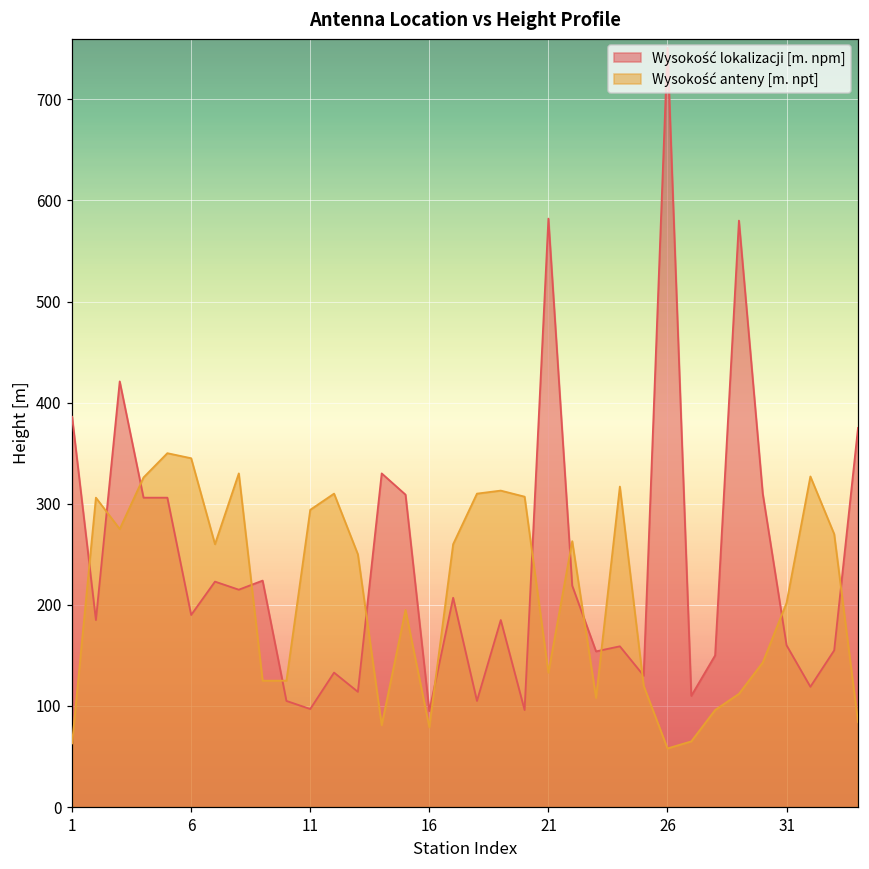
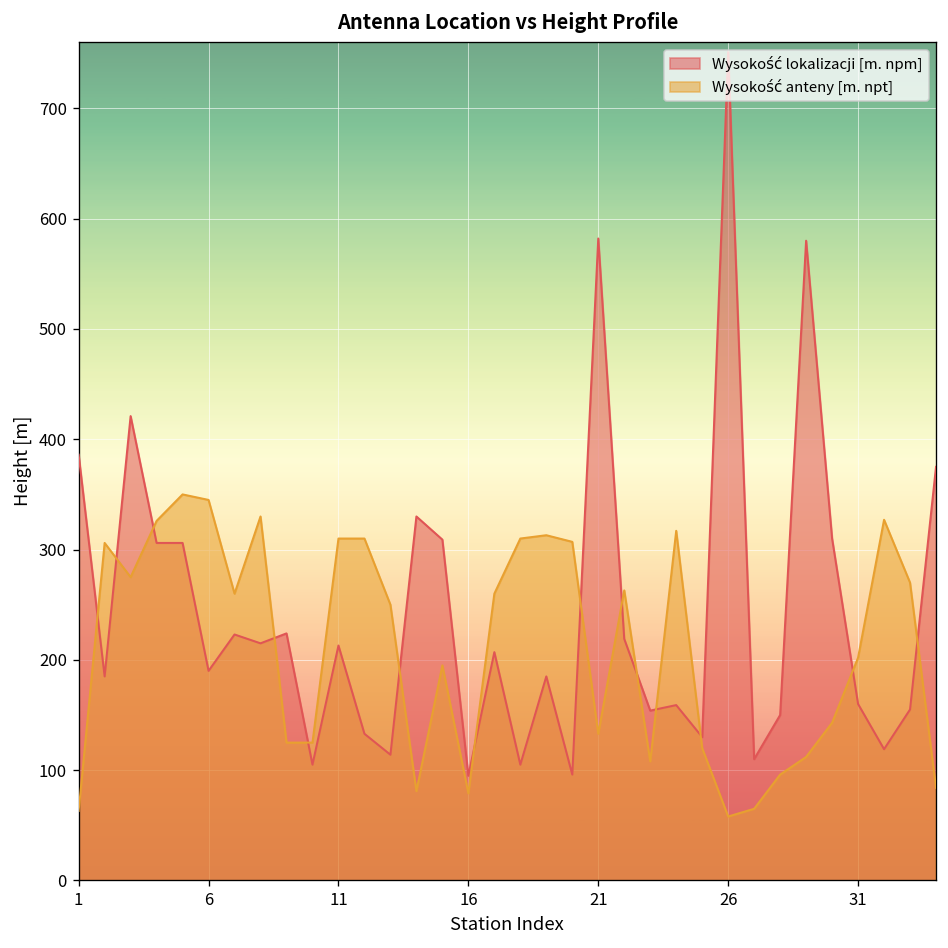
Wysokość lokalizacji [m. npm], 11: 100 -> 210
Wysokość anteny [m. npt], 11: 290 -> 310
